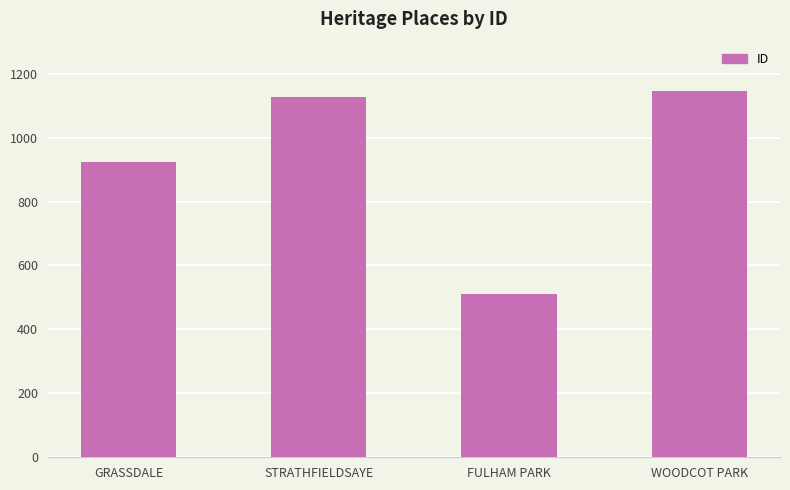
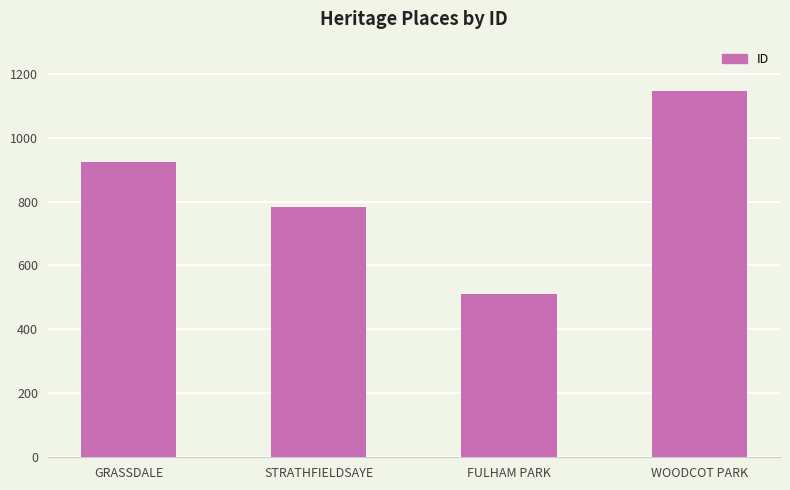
STRATHFIELDSAYE: 1130 -> 780
